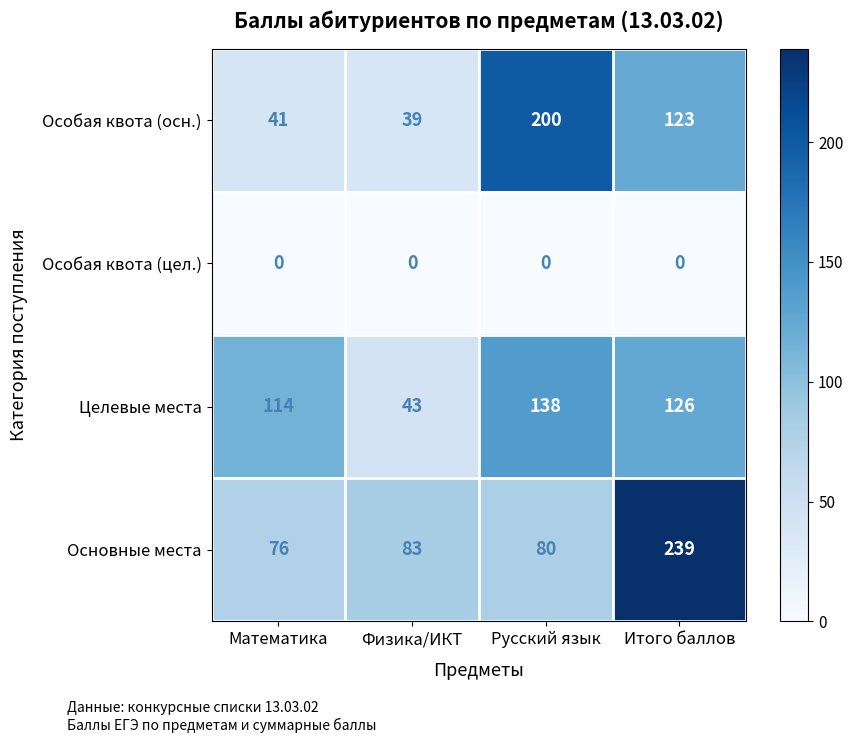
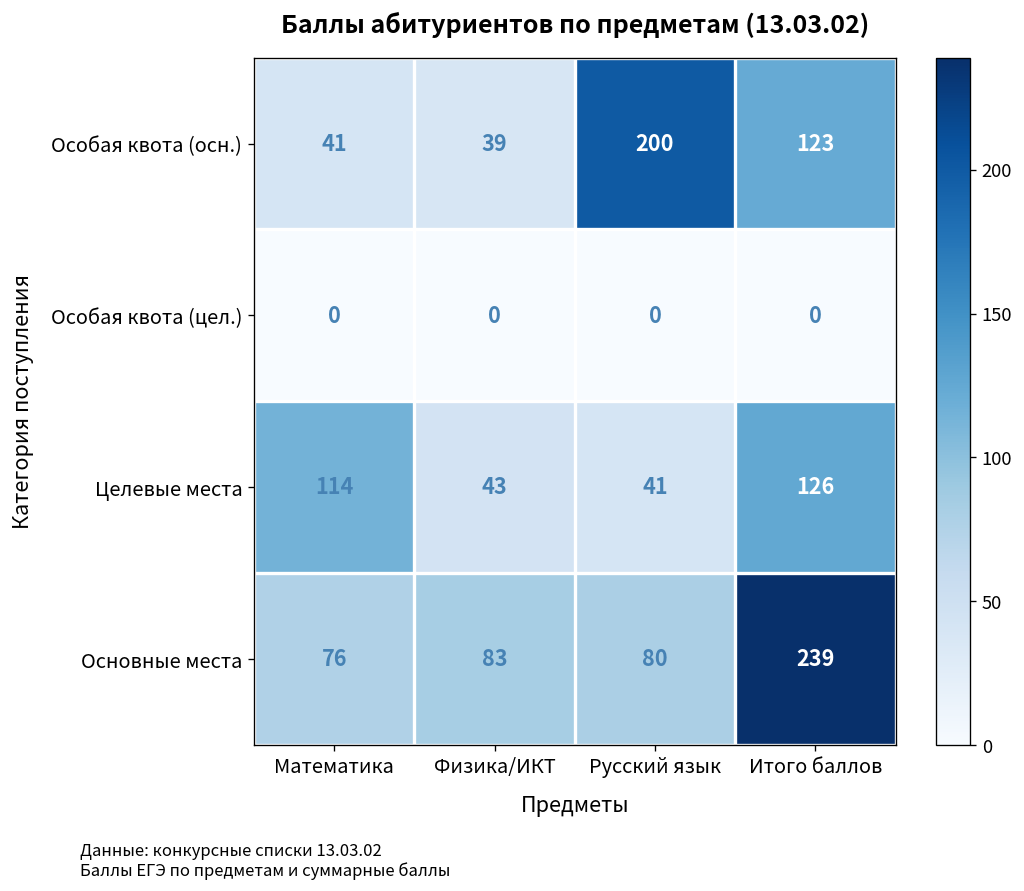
Целевые места, Русский язык: 138 -> 41
